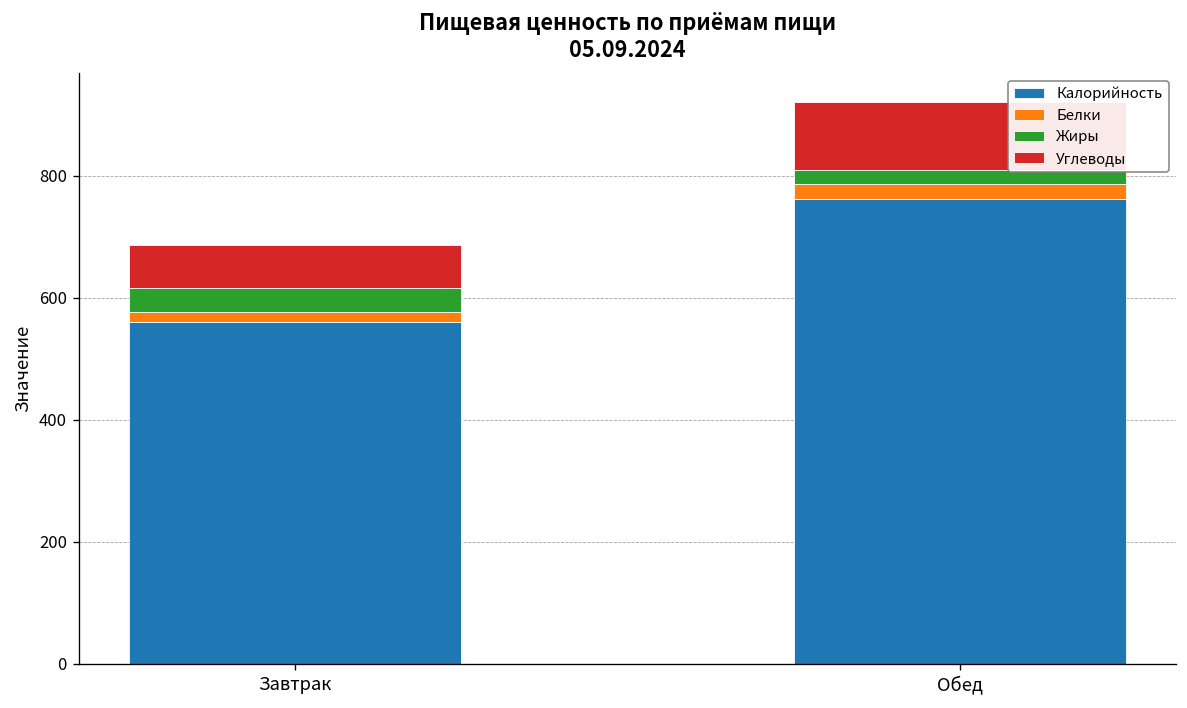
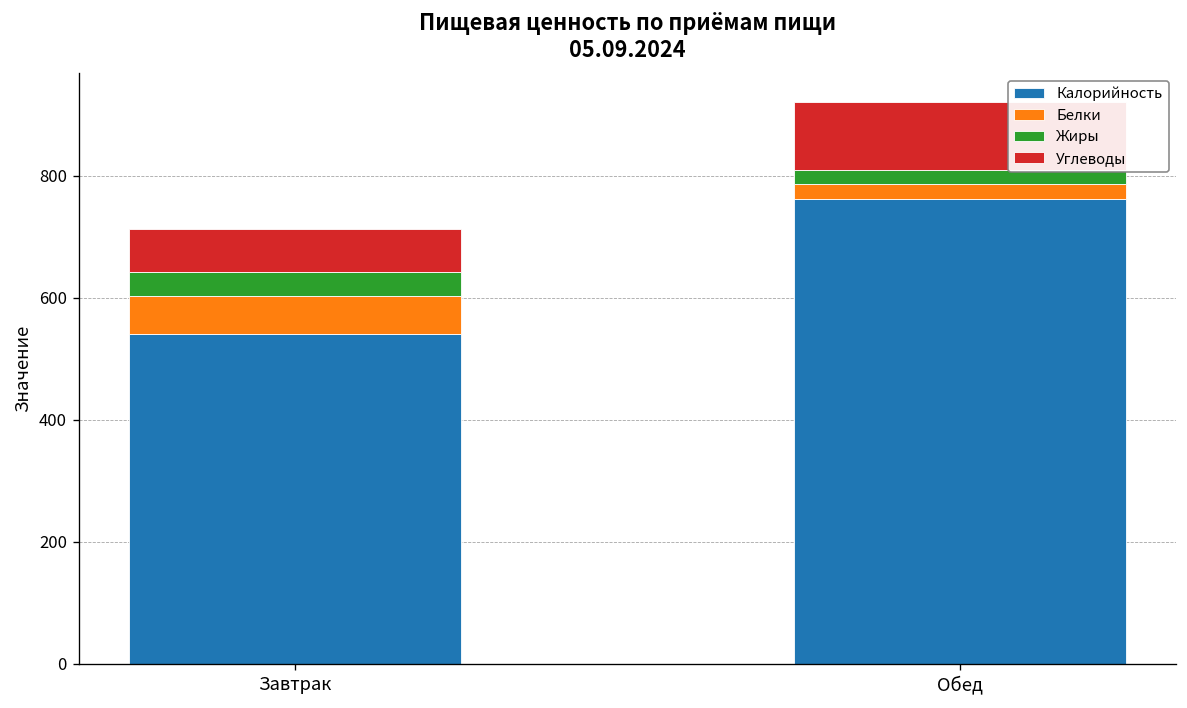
Калорийность, Завтрак: 560 -> 540
Белки, Завтрак: 20 -> 60
